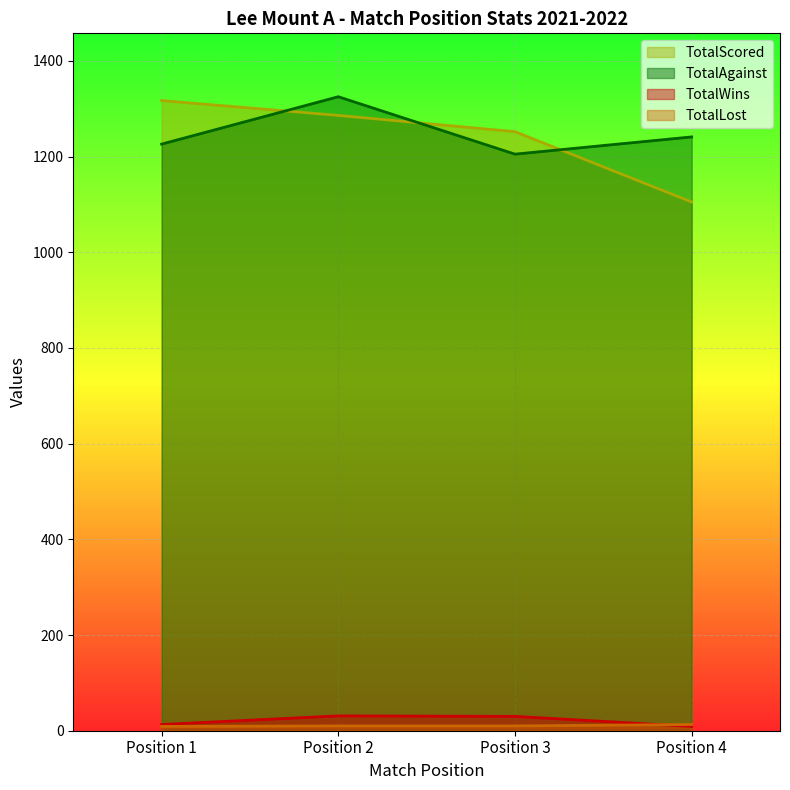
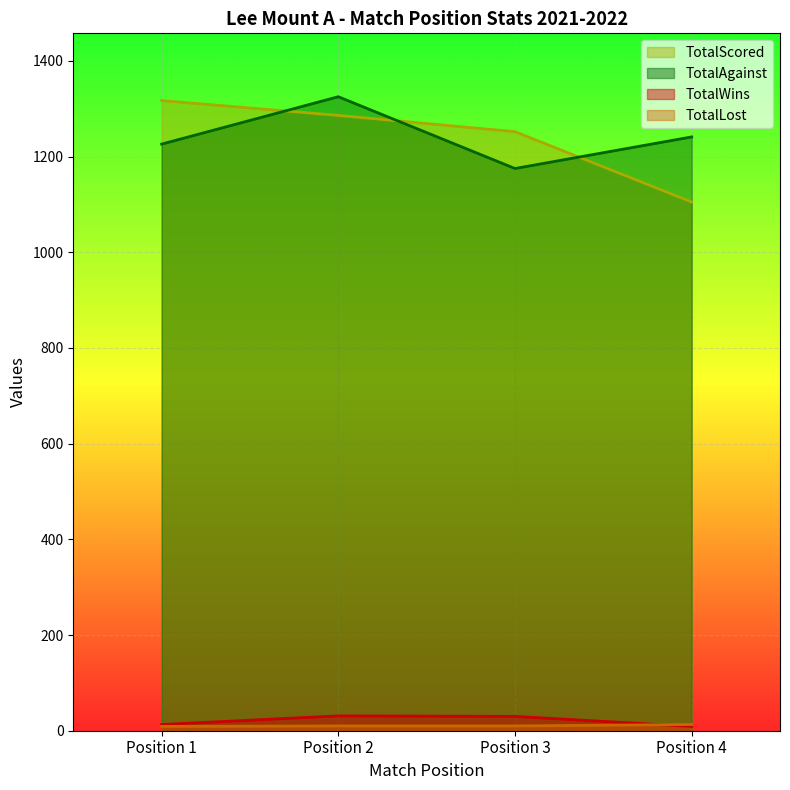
TotalAgainst, Position 3: 1210 -> 1180
